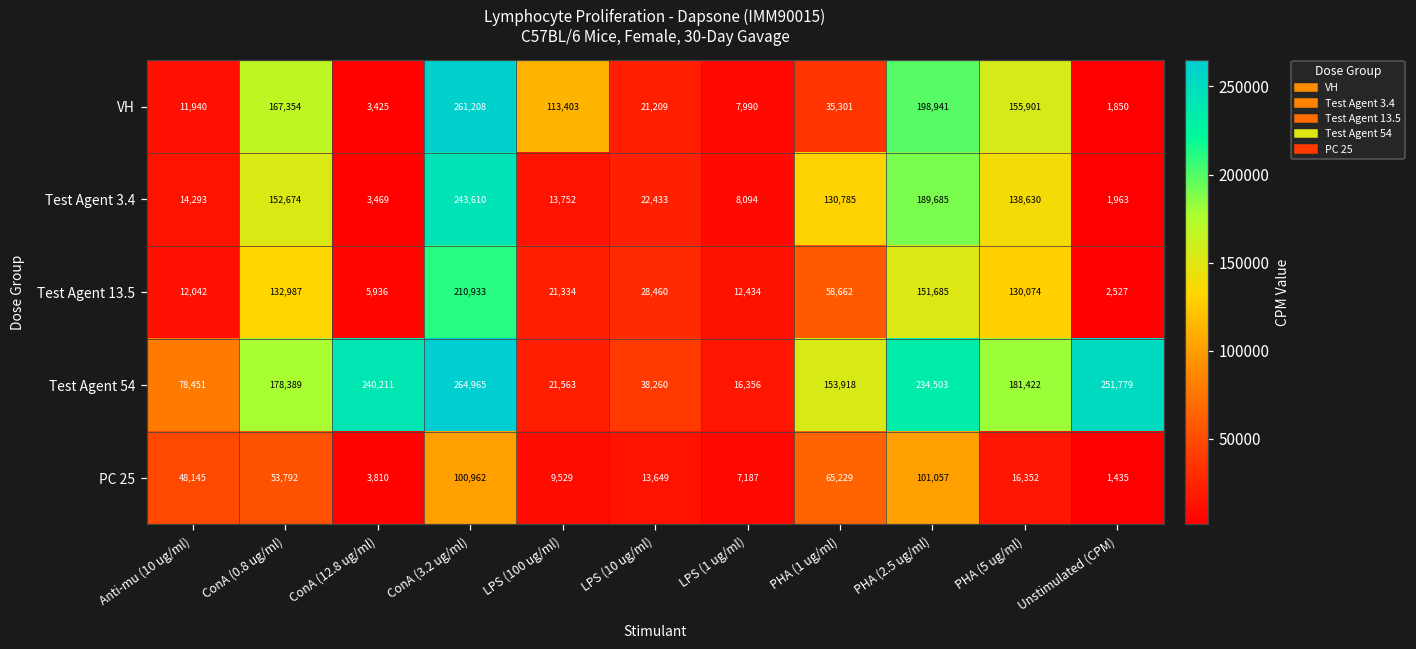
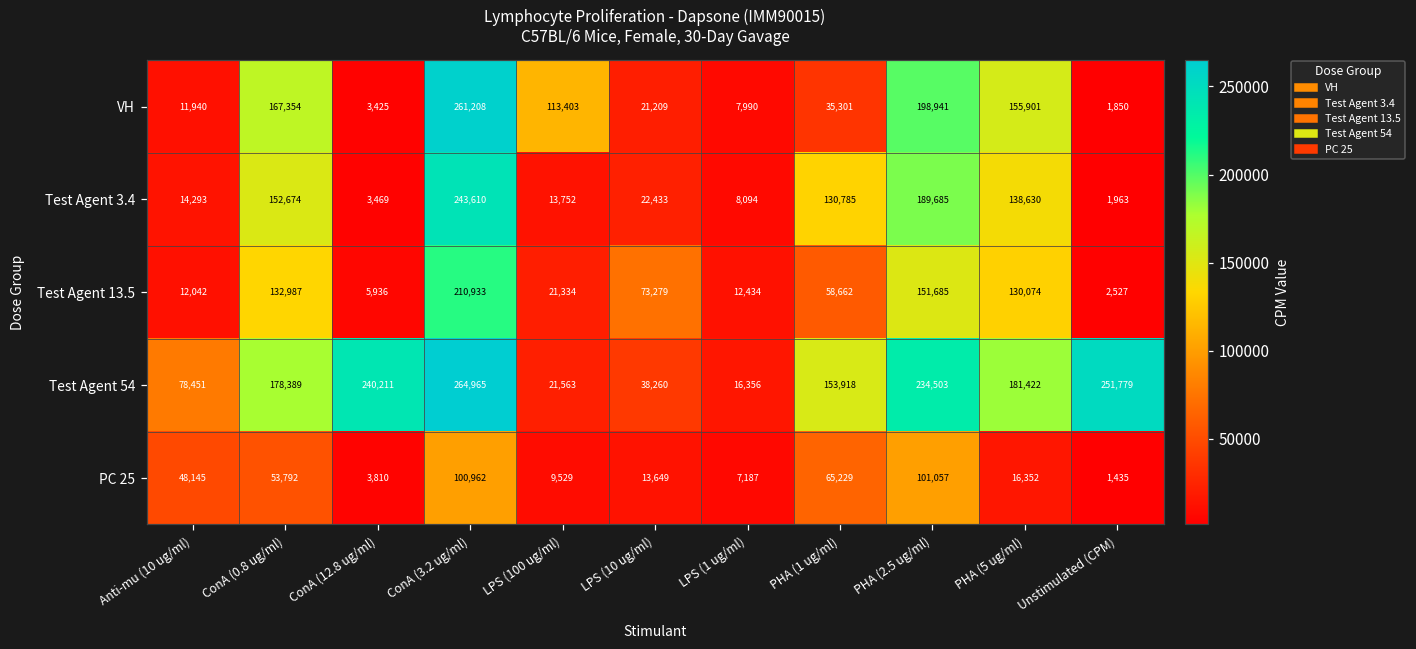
Test Agent 13.5, LPS (10 ug/ml): 28,460 -> 73,279
